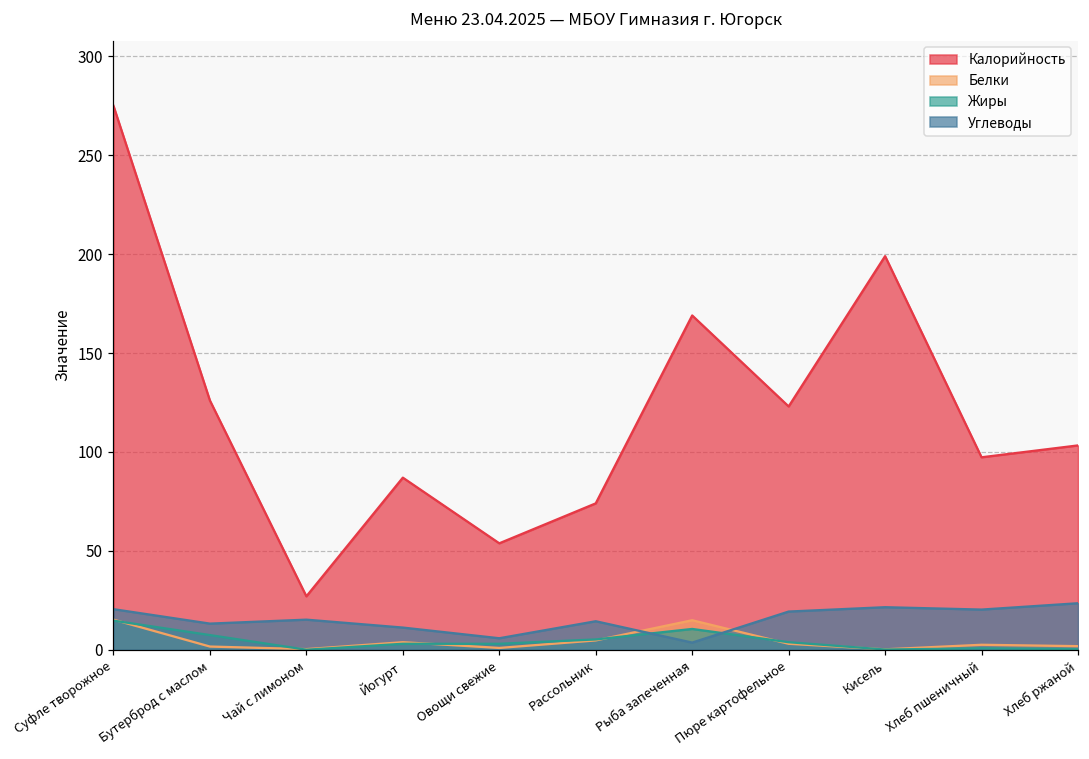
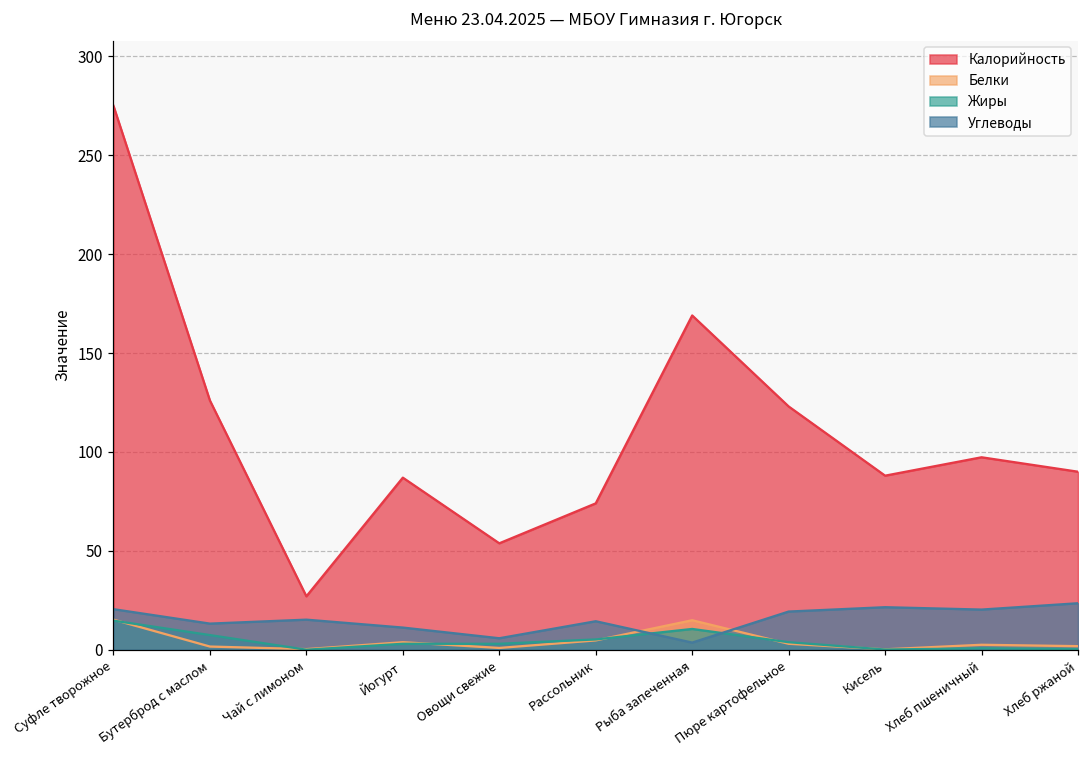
Калорийность, Кисель: 199 -> 88
Калорийность, Хлеб ржаной: 103 -> 90
